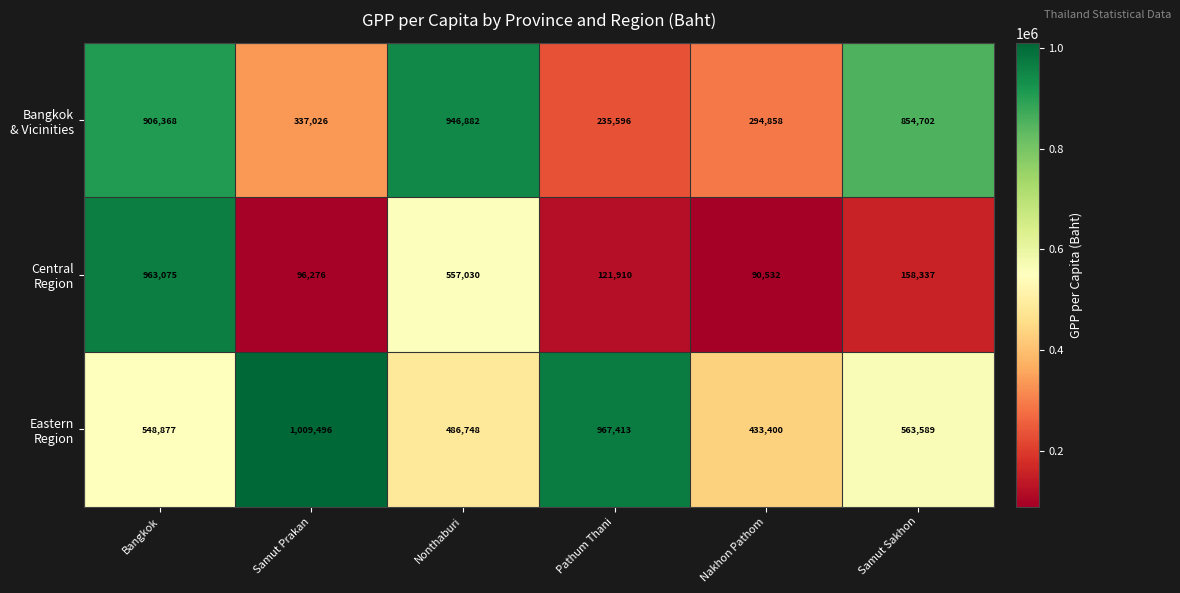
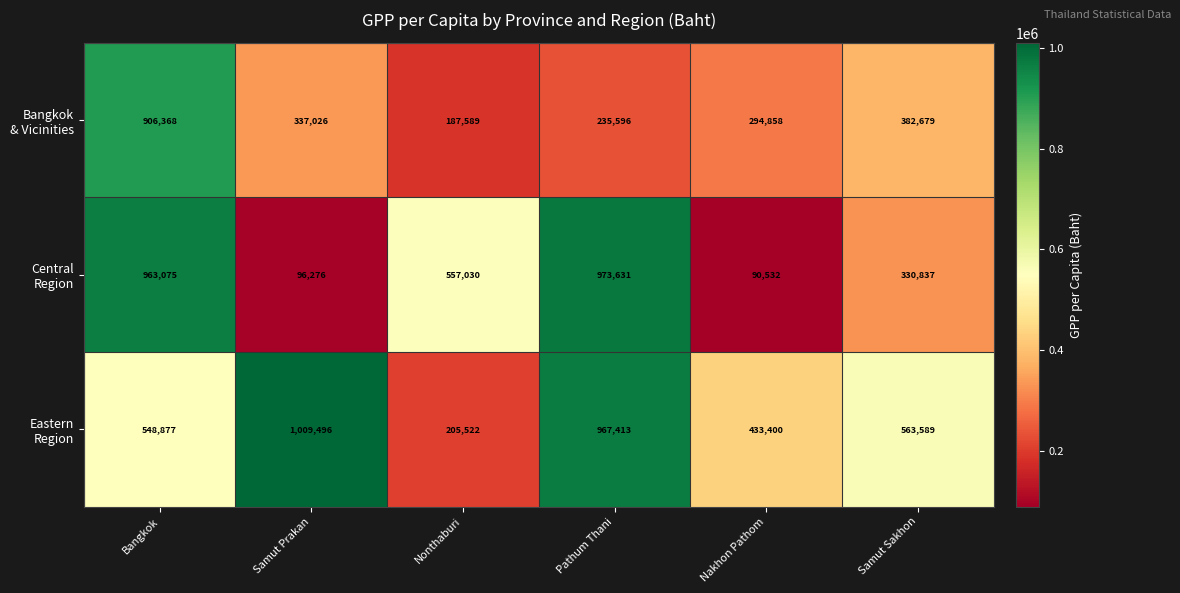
Bangkok & Vicinities, Nonthaburi: 946,882 -> 187,589
Bangkok & Vicinities, Samut Sakhon: 854,702 -> 382,679
Central Region, Pathum Thani: 121,910 -> 973,631
Central Region, Samut Sakhon: 158,337 -> 330,837
Eastern Region, Nonthaburi: 486,748 -> 205,522
